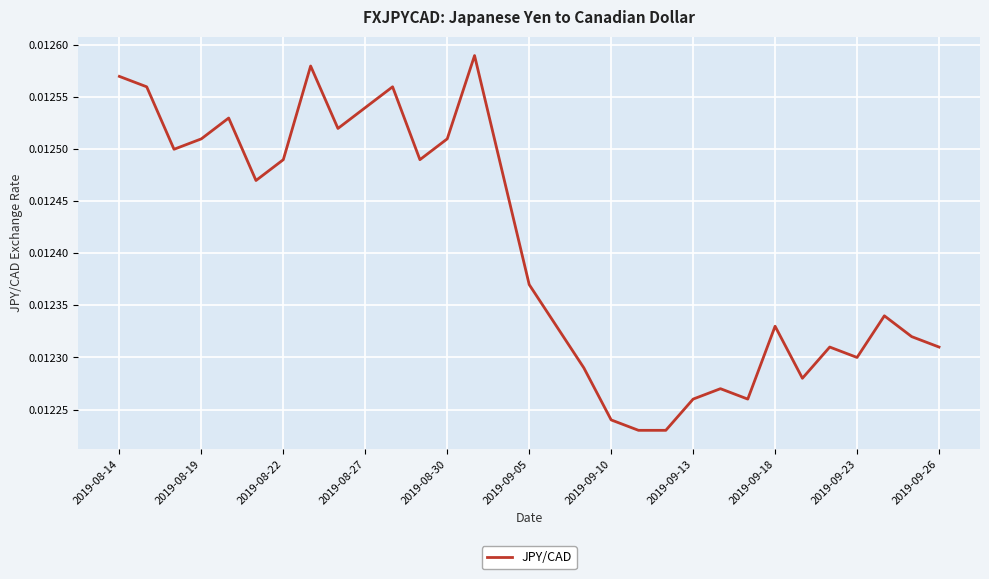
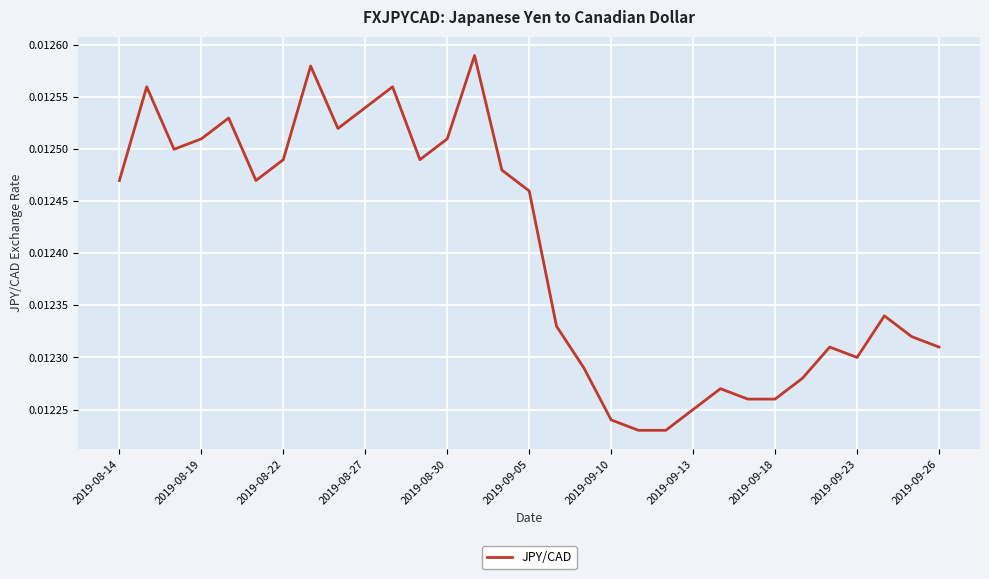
2019-08-14: 0.01257 -> 0.01247
2019-09-05: 0.01237 -> 0.01246
2019-09-13: 0.01226 -> 0.01225
2019-09-18: 0.01233 -> 0.01226
